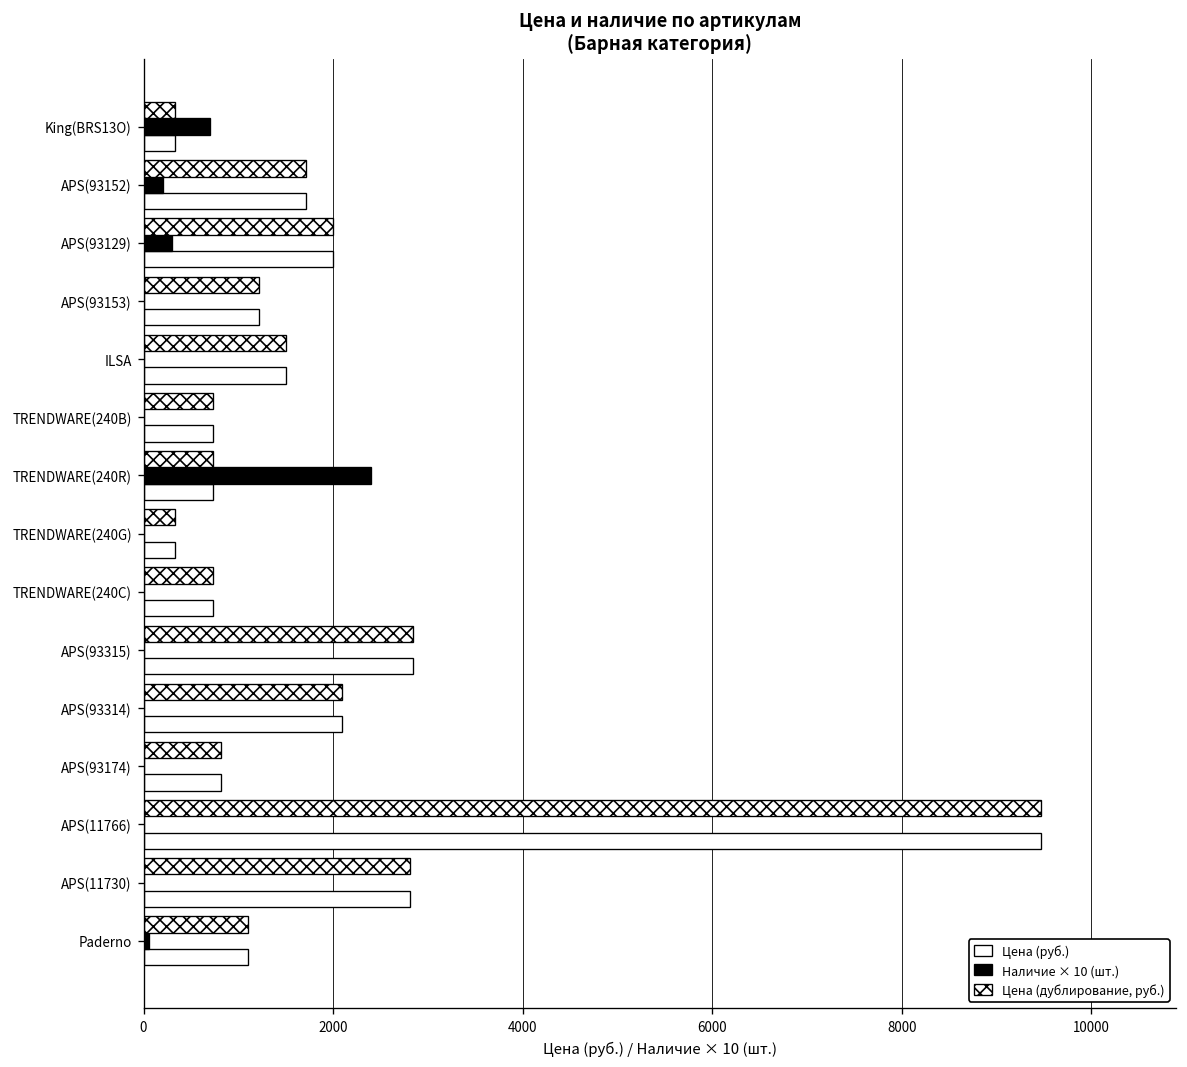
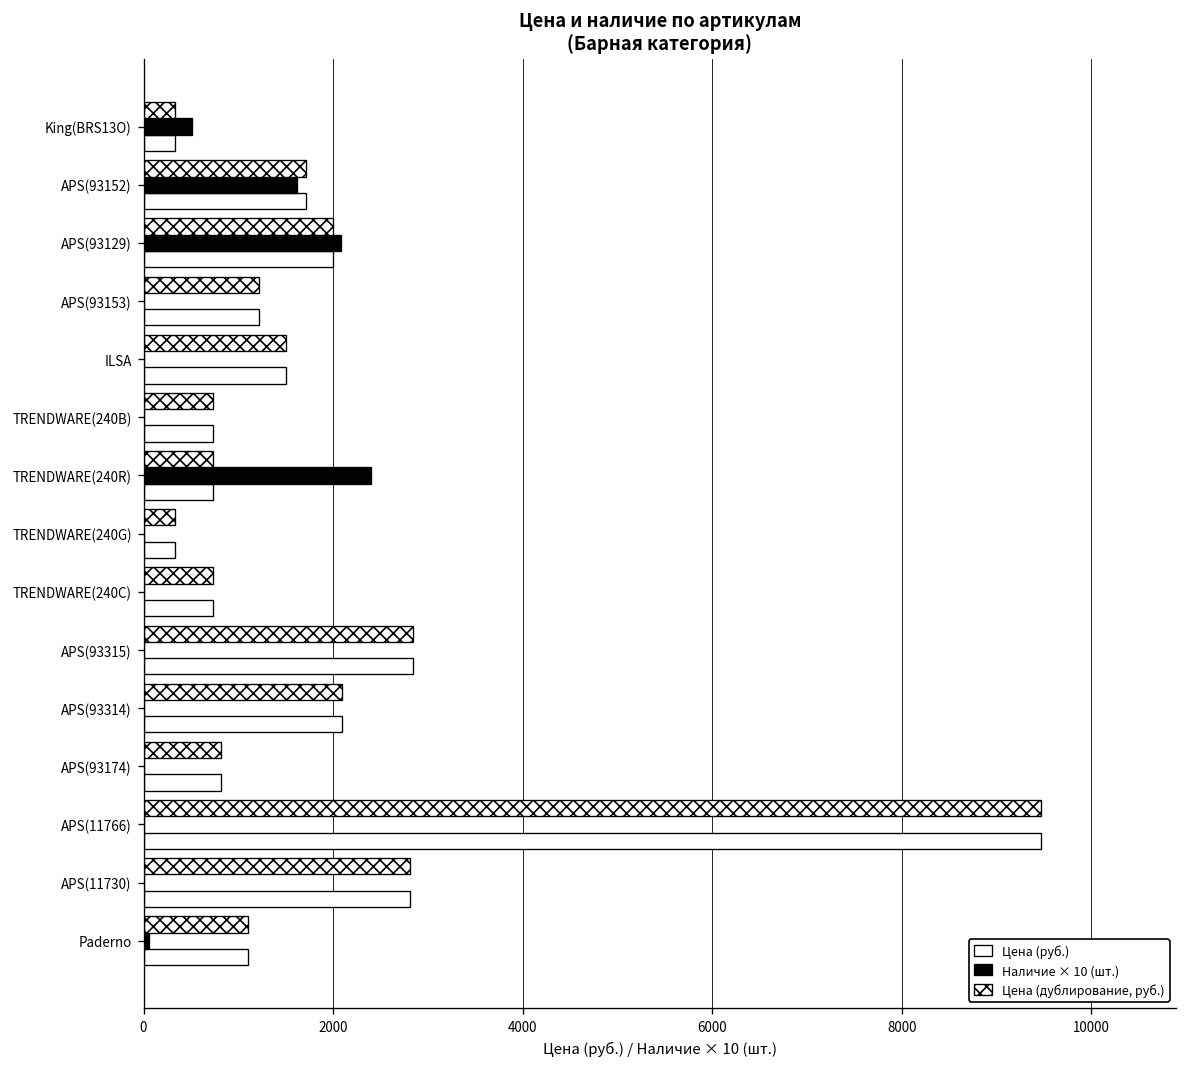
Наличие × 10 (шт.), King(BRS13O): 700 -> 500
Наличие × 10 (шт.), APS(93152): 200 -> 1600
Наличие × 10 (шт.), APS(93129): 300 -> 2100
